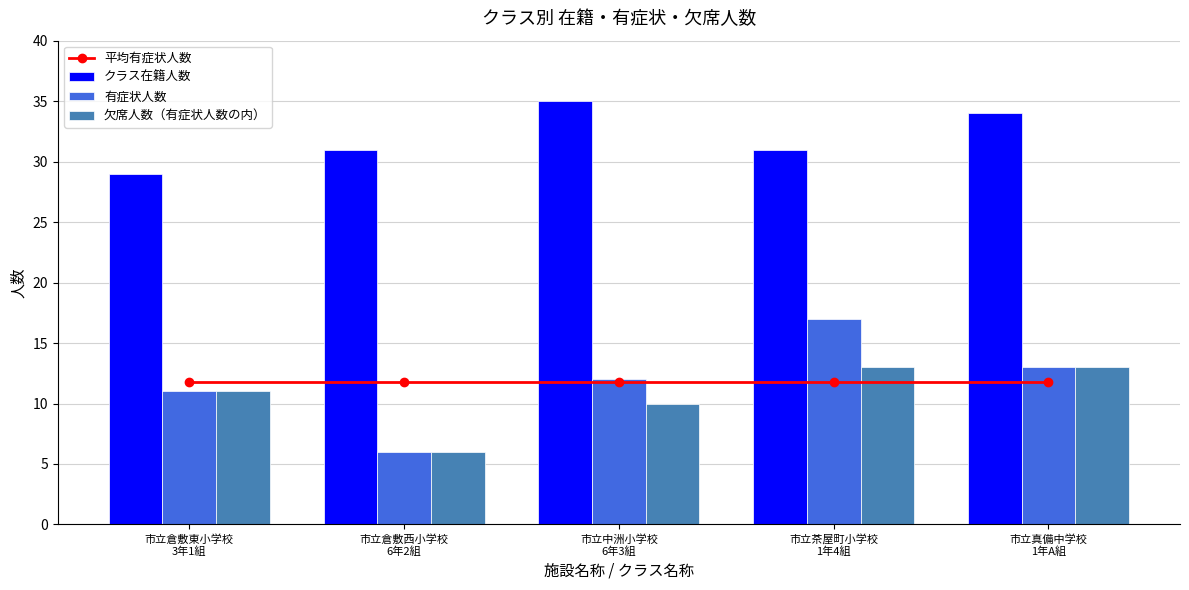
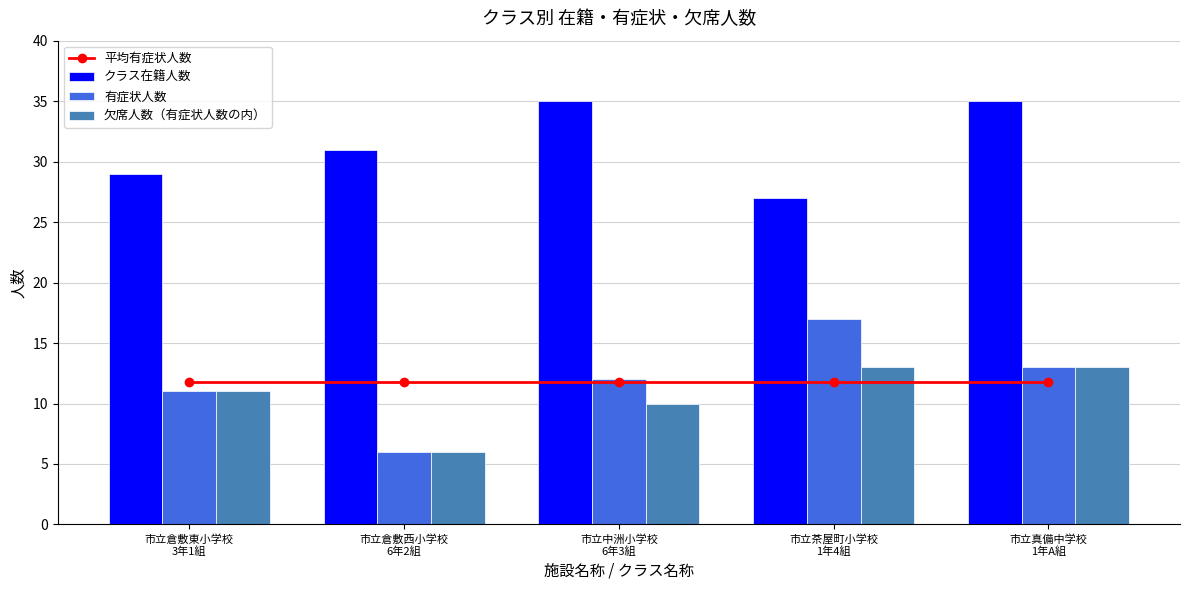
クラス在籍人数, 市立茶屋町小学校 1年4組: 31 -> 27
クラス在籍人数, 市立真備中学校 1年A組: 34 -> 35
